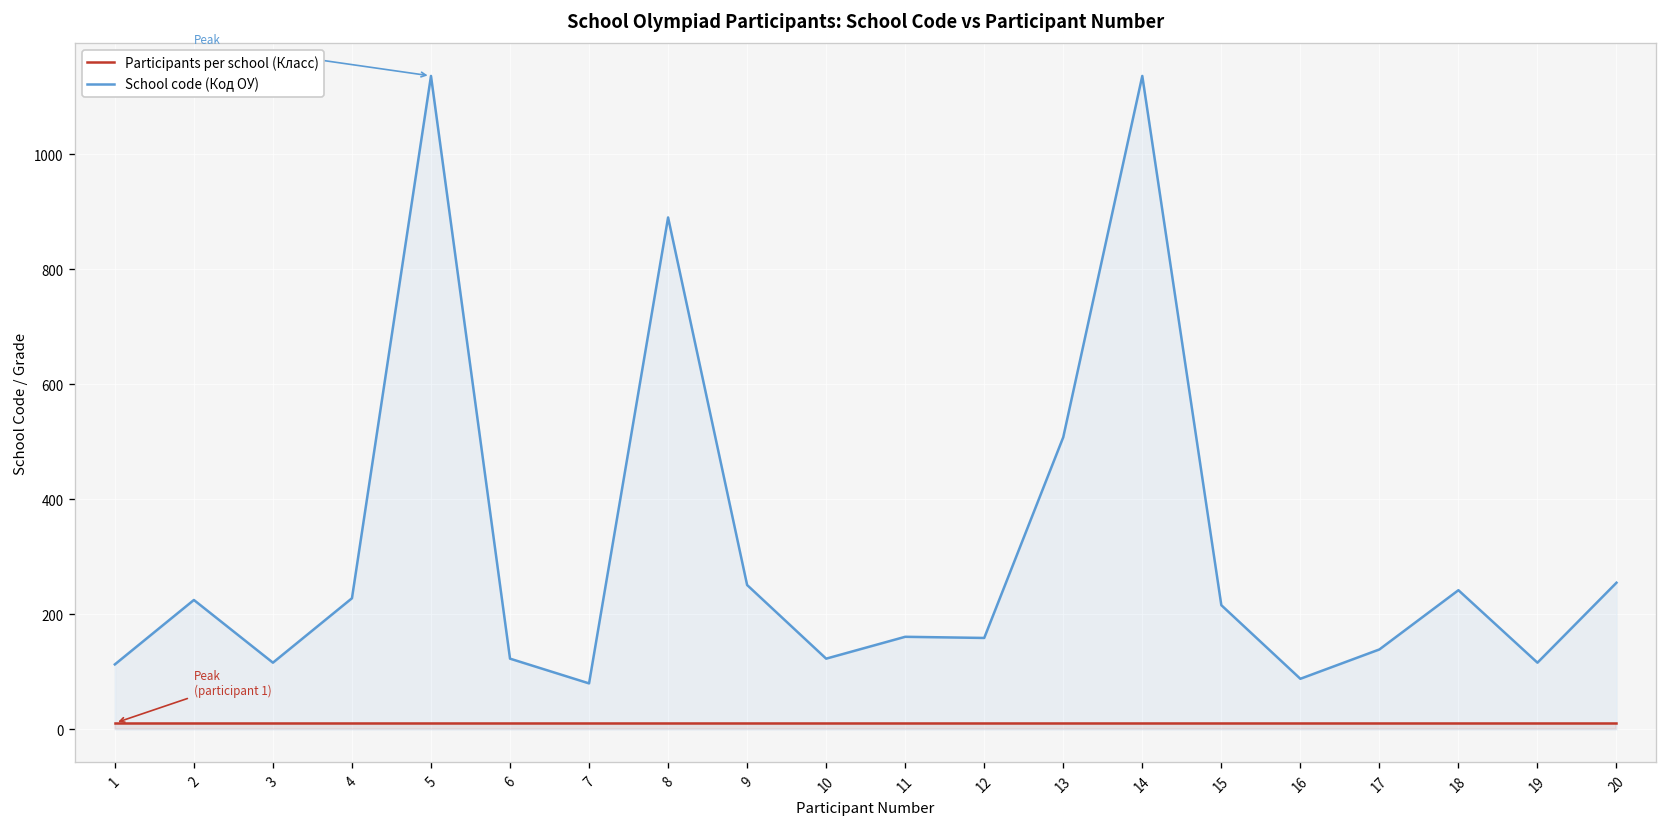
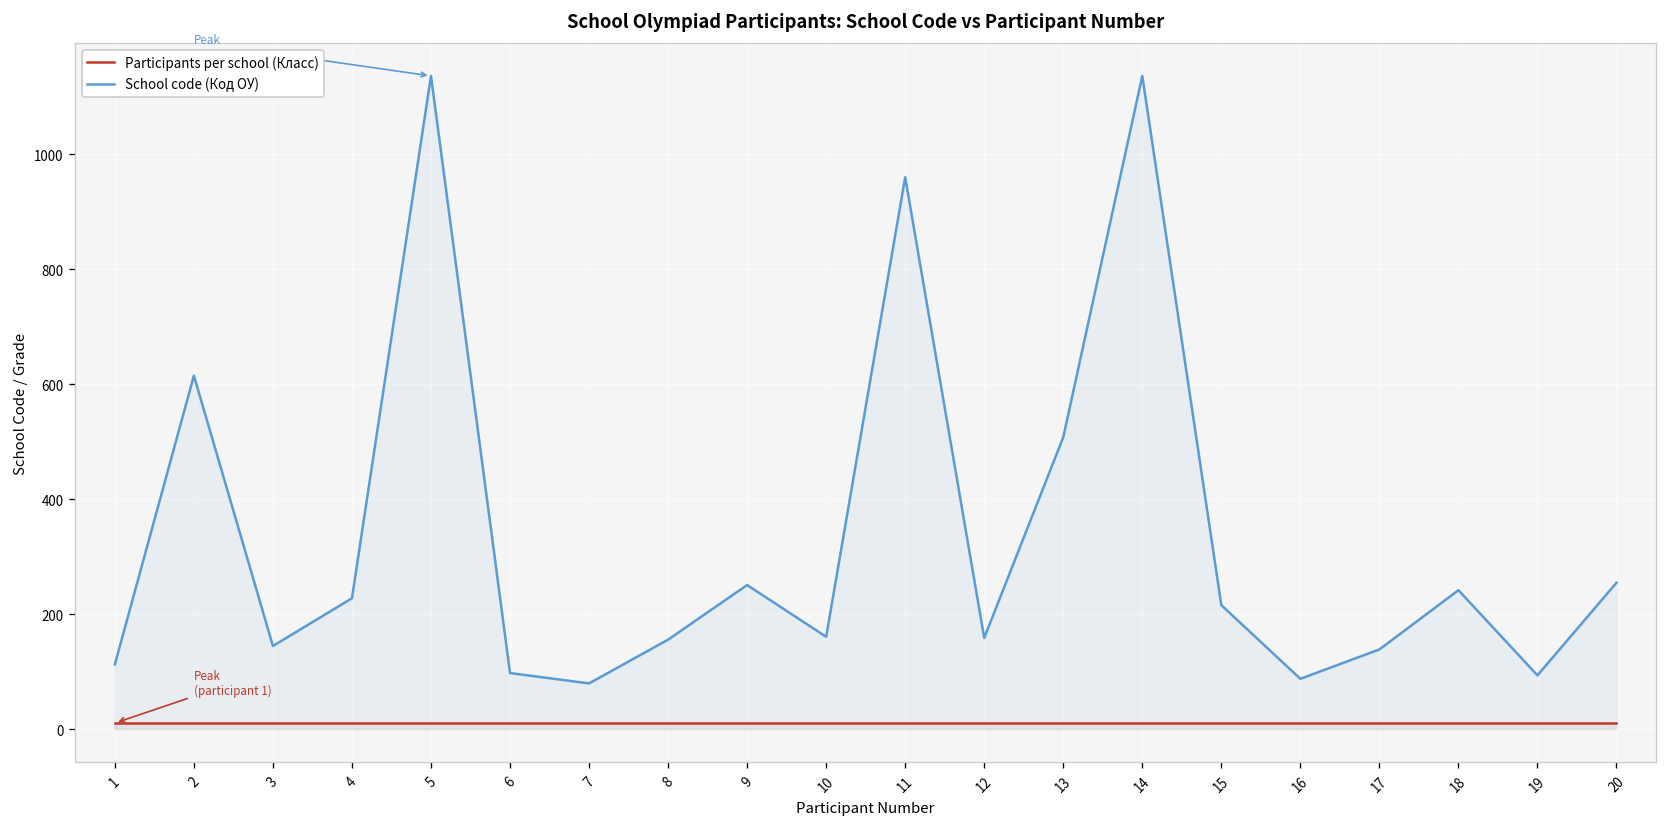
School code (Код ОУ), 2: 230 -> 620
School code (Код ОУ), 3: 120 -> 150
School code (Код ОУ), 6: 120 -> 100
School code (Код ОУ), 8: 890 -> 160
School code (Код ОУ), 10: 120 -> 160
School code (Код ОУ), 11: 160 -> 960
School code (Код ОУ), 19: 120 -> 90
